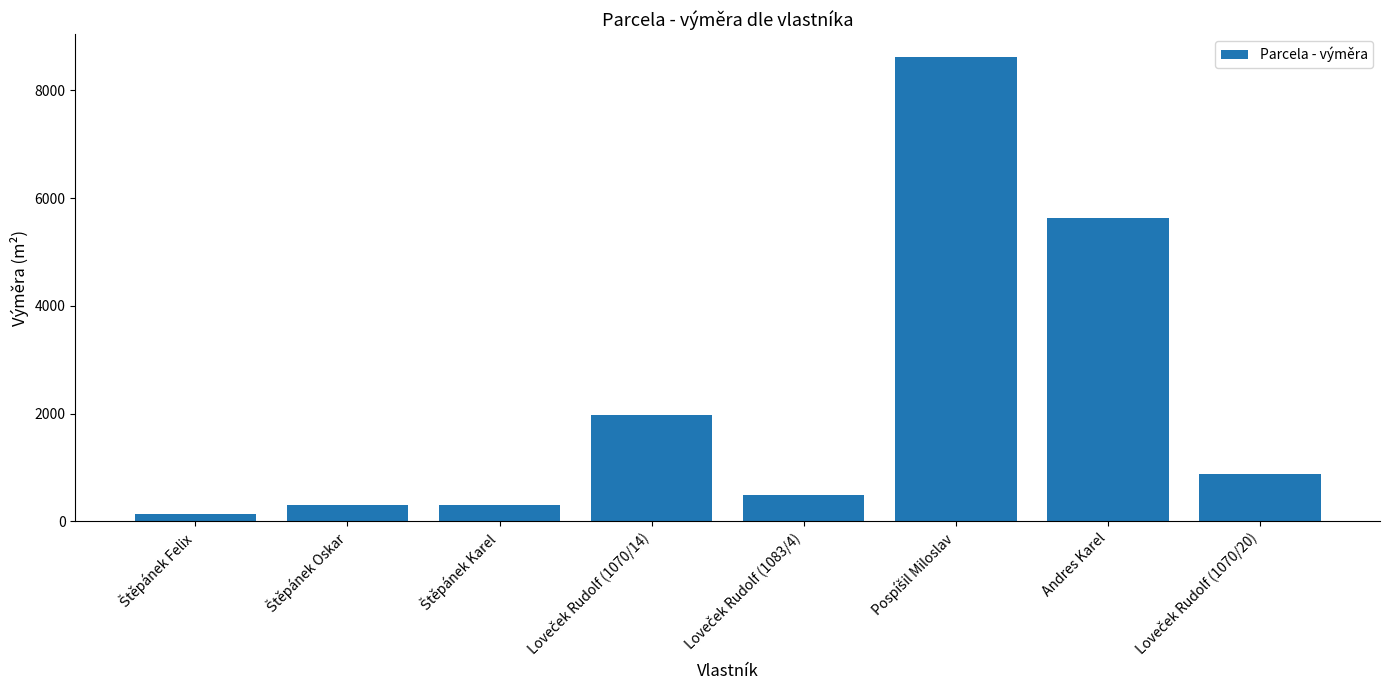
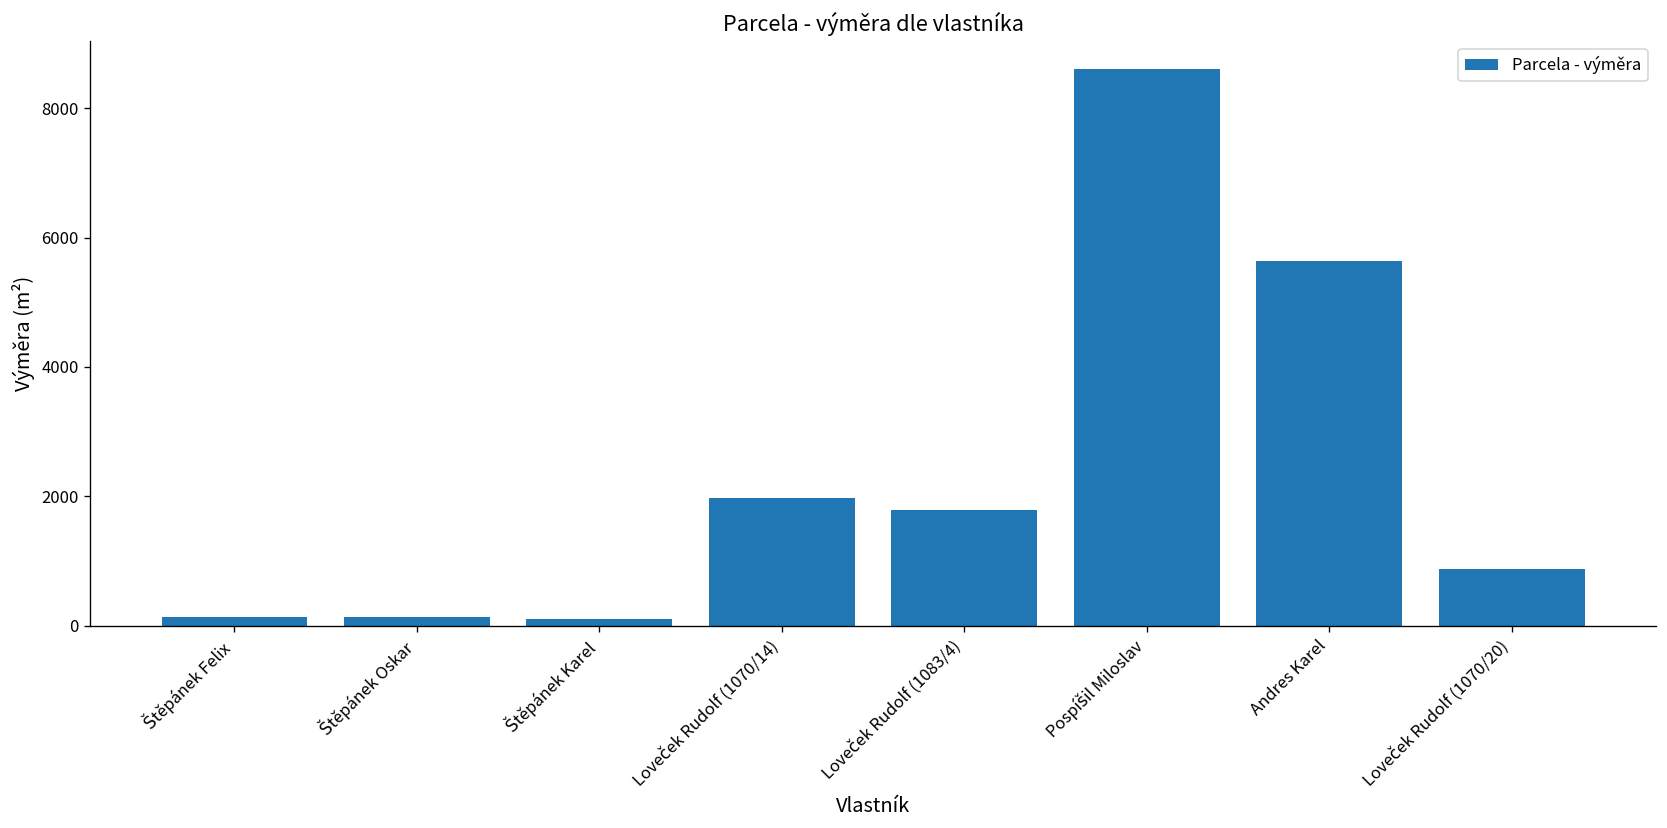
Štěpánek Oskar: 300 -> 100
Štěpánek Karel: 300 -> 100
Loveček Rudolf (1083/4): 500 -> 1800
